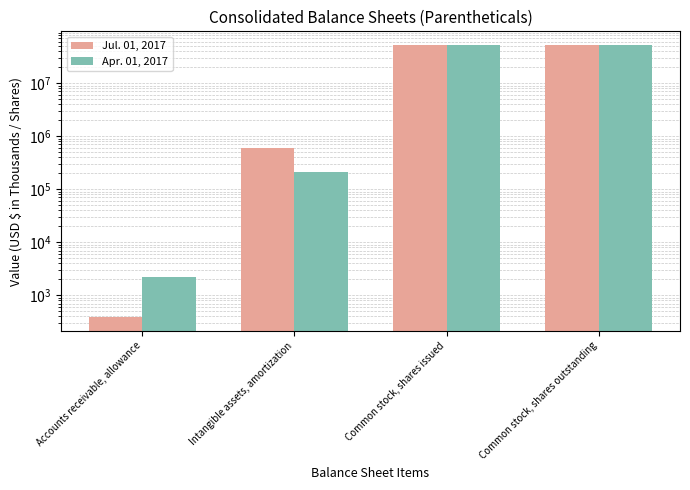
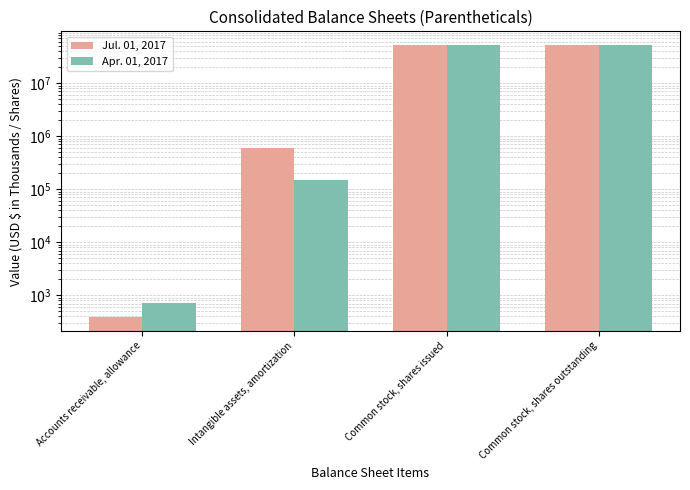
Apr. 01, 2017, Accounts receivable, allowance: 2200 -> 700
Apr. 01, 2017, Intangible assets, amortization: 220000 -> 150000
